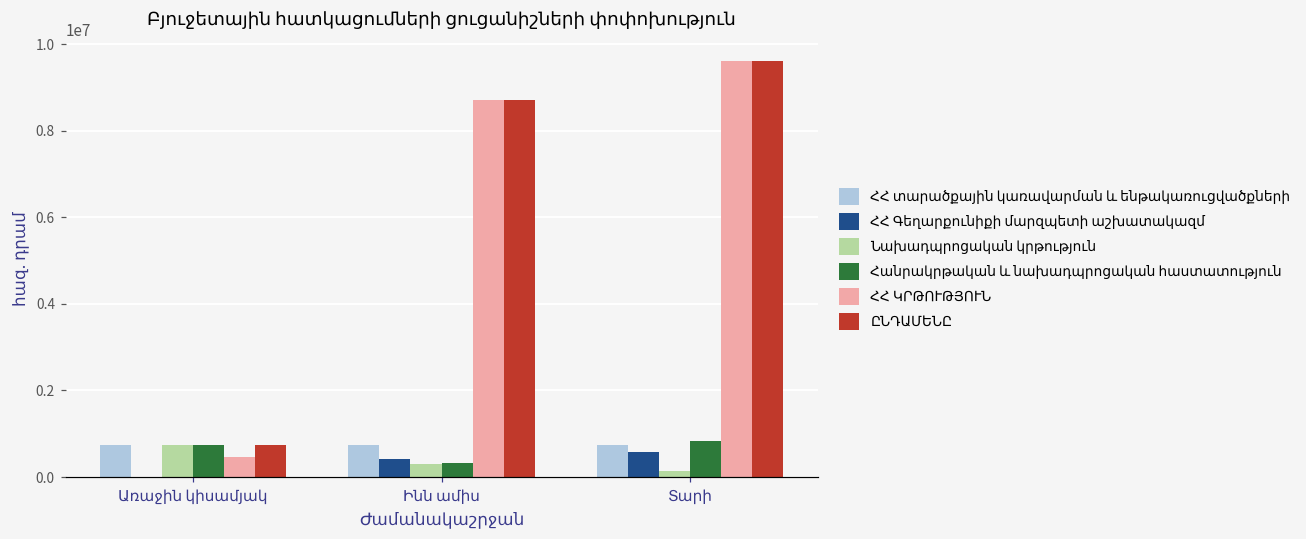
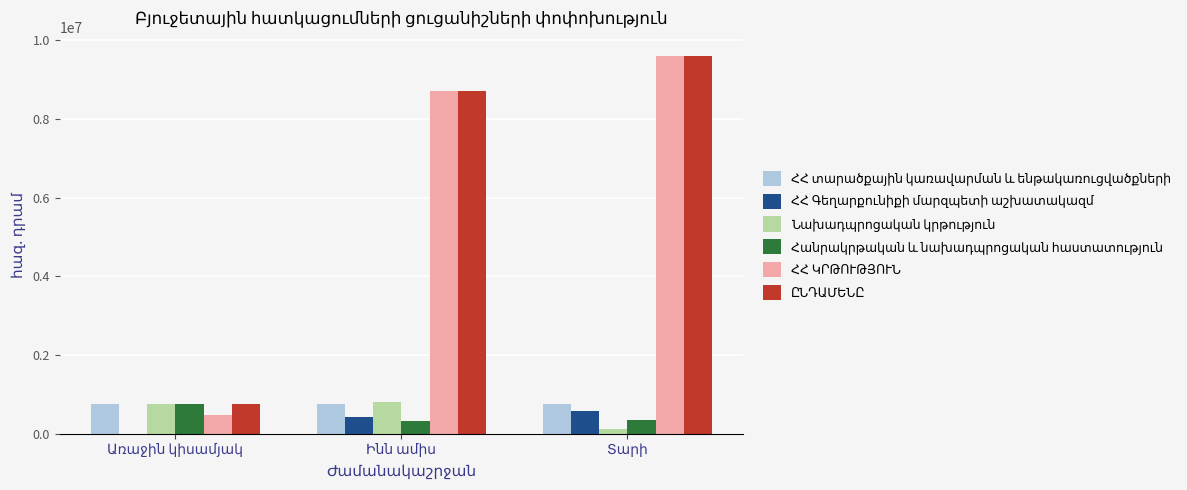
Նախադպրոցական կրթություն, Ինն ամիս: 300000 -> 800000
Հանրակրթական և նախադպրոցական հաստատություն, Տարի: 800000 -> 400000
